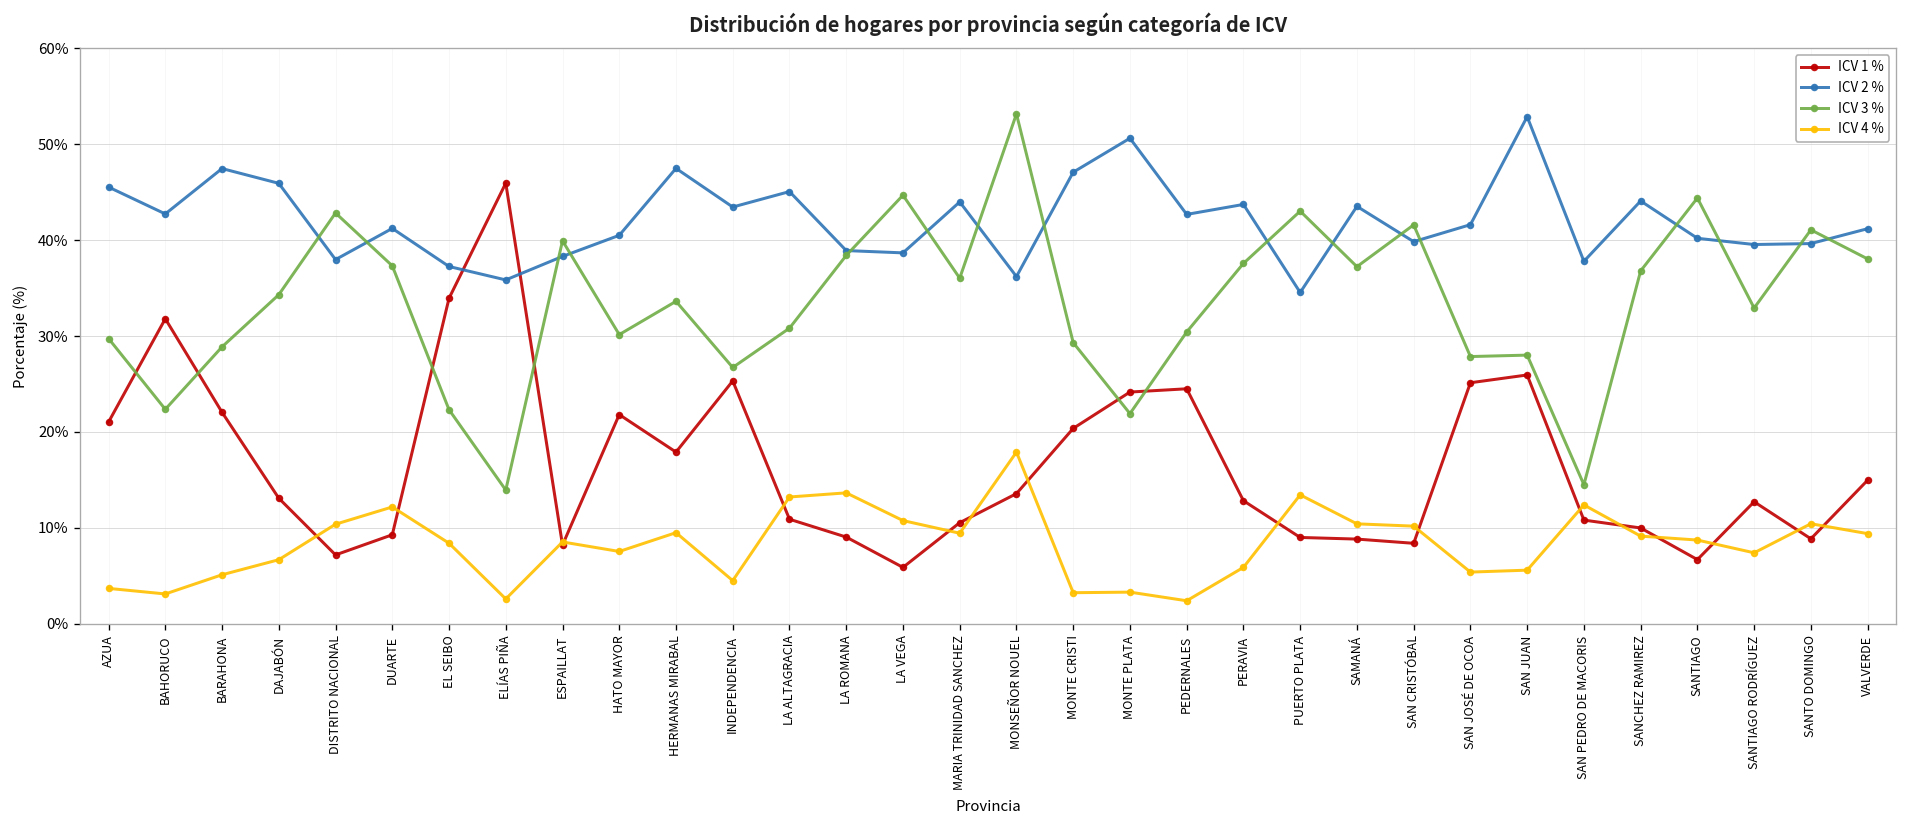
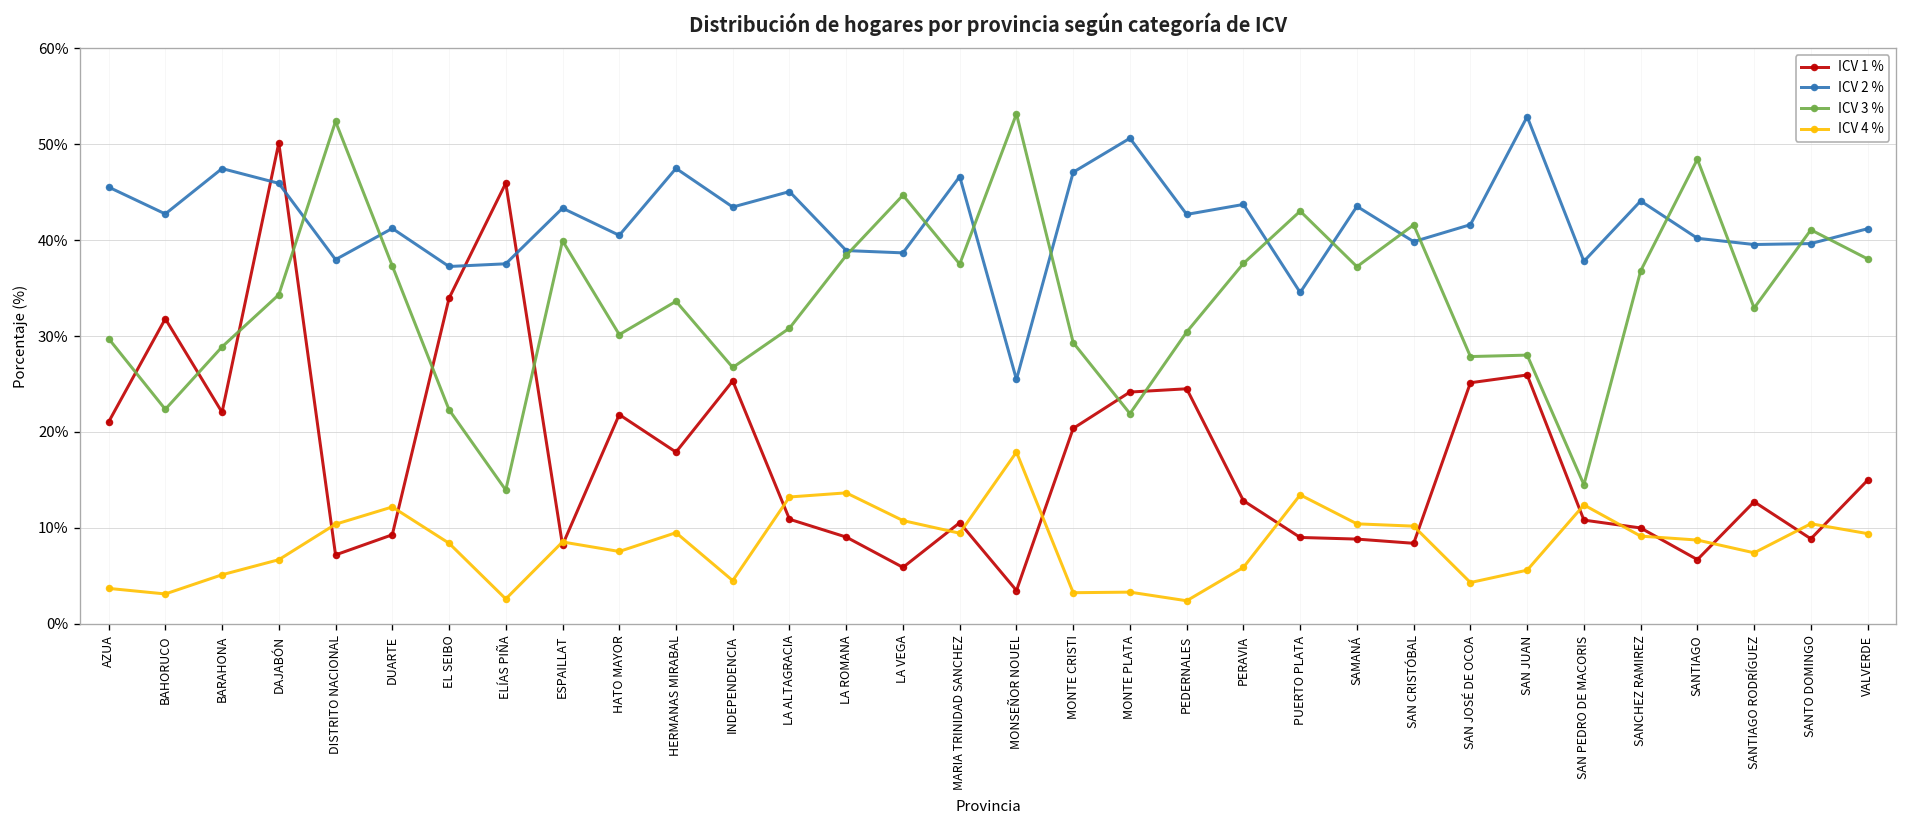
ICV 1 %, DAJABÓN: 13% -> 50%
ICV 3 %, DISTRITO NACIONAL: 43% -> 52%
ICV 2 %, ELÍAS PIÑA: 36% -> 38%
ICV 2 %, ESPAILLAT: 38% -> 43%
ICV 2 %, MARIA TRINIDAD SANCHEZ: 44% -> 47%
ICV 3 %, MARIA TRINIDAD SANCHEZ: 36% -> 38%
ICV 1 %, MONSEÑOR NOUEL: 14% -> 3%
ICV 2 %, MONSEÑOR NOUEL: 36% -> 25%
ICV 4 %, SAN JOSÉ DE OCOA: 5% -> 4%
ICV 3 %, SANTIAGO: 44% -> 48%
